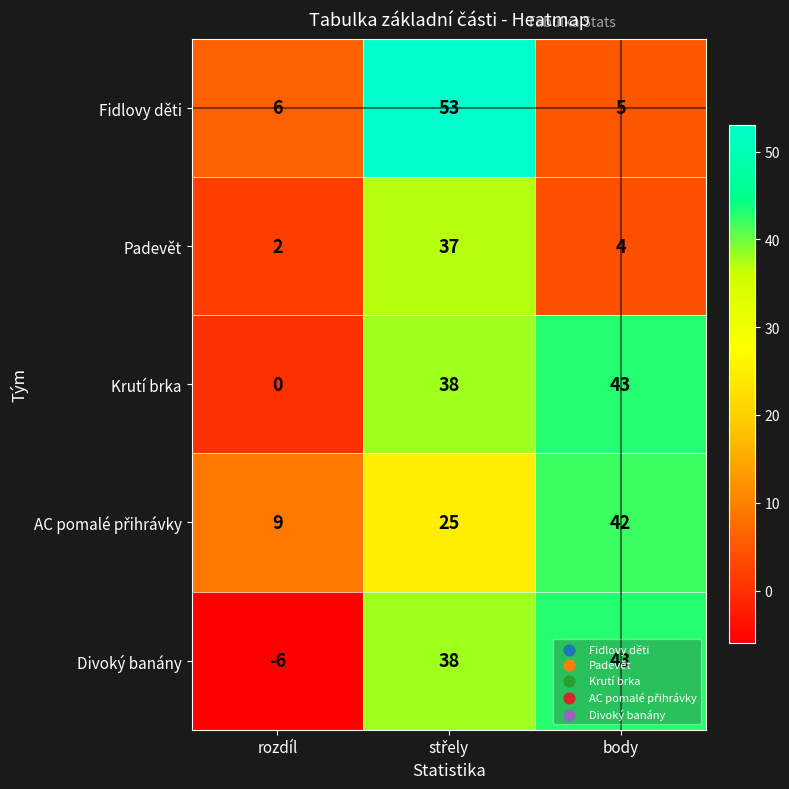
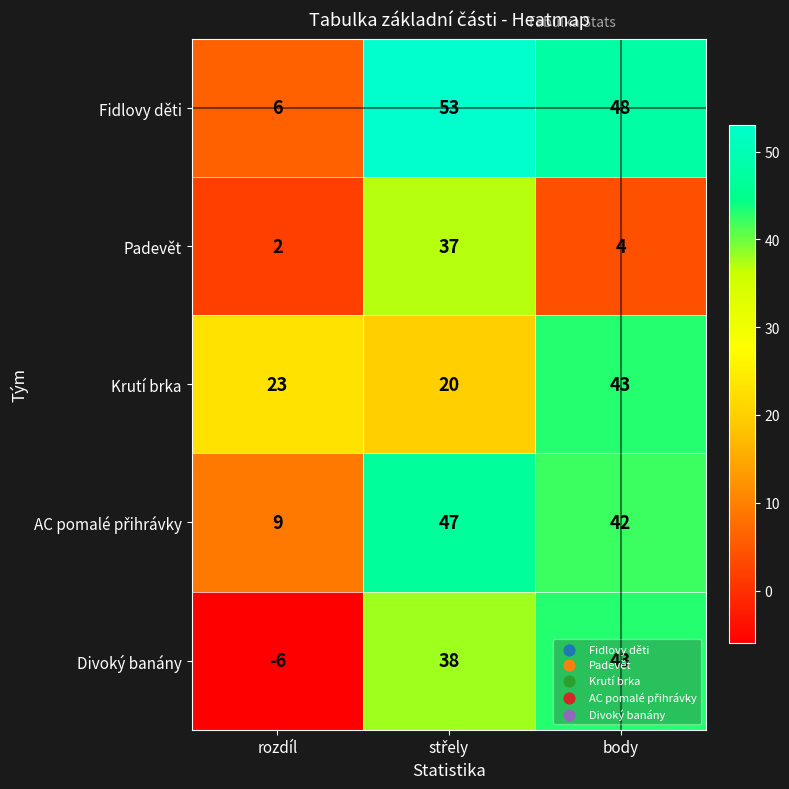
Fidlovy děti, body: 5 -> 48
Krutí brka, rozdíl: 0 -> 23
Krutí brka, střely: 38 -> 20
AC pomalé přihrávky, střely: 25 -> 47
